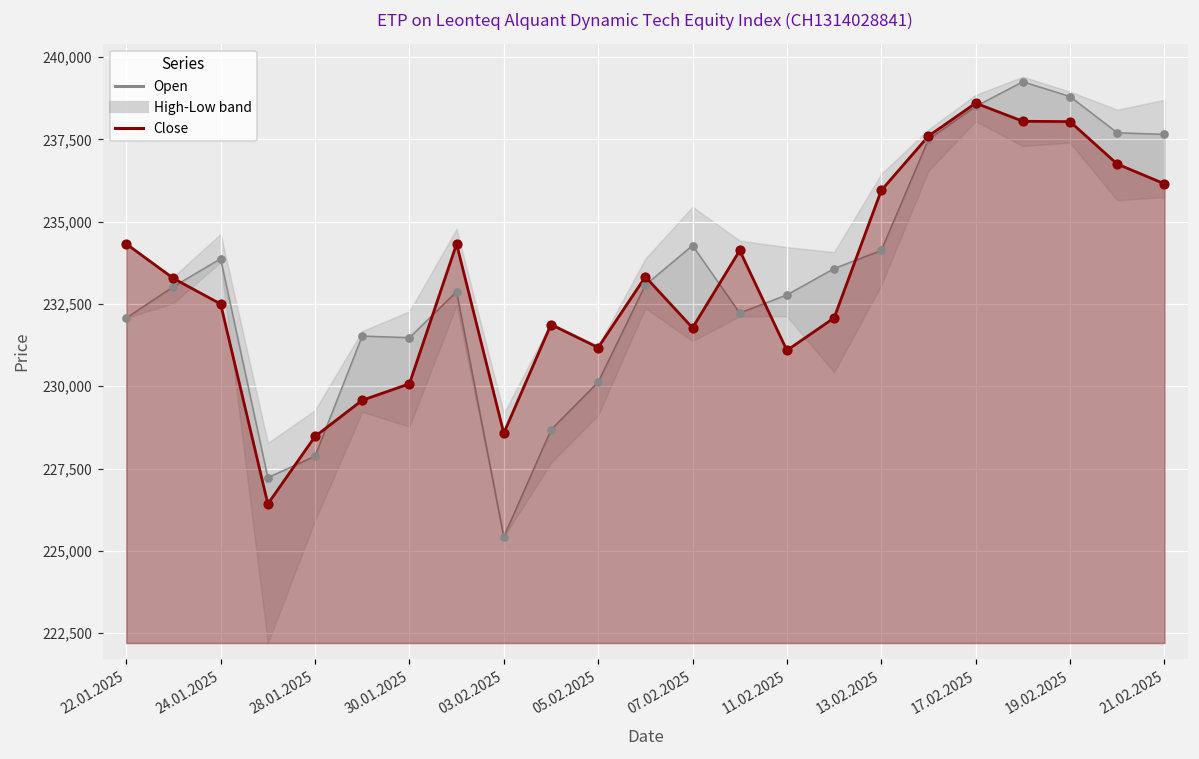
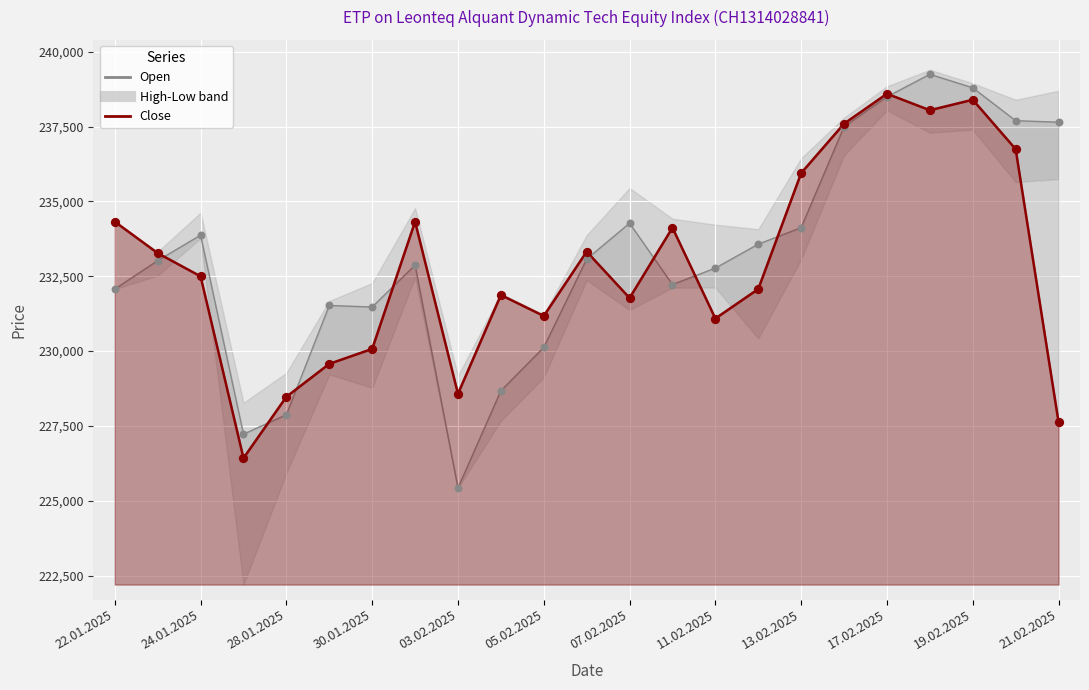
Close, 19.02.2025: 238,000 -> 238,400
Close, 21.02.2025: 236,200 -> 227,600
